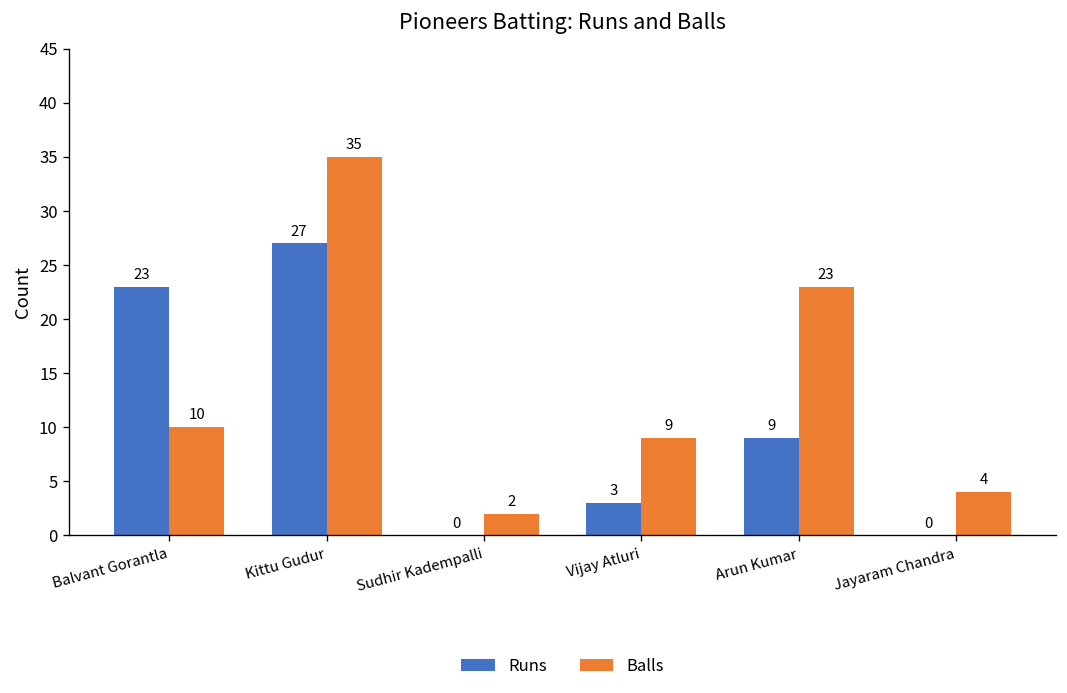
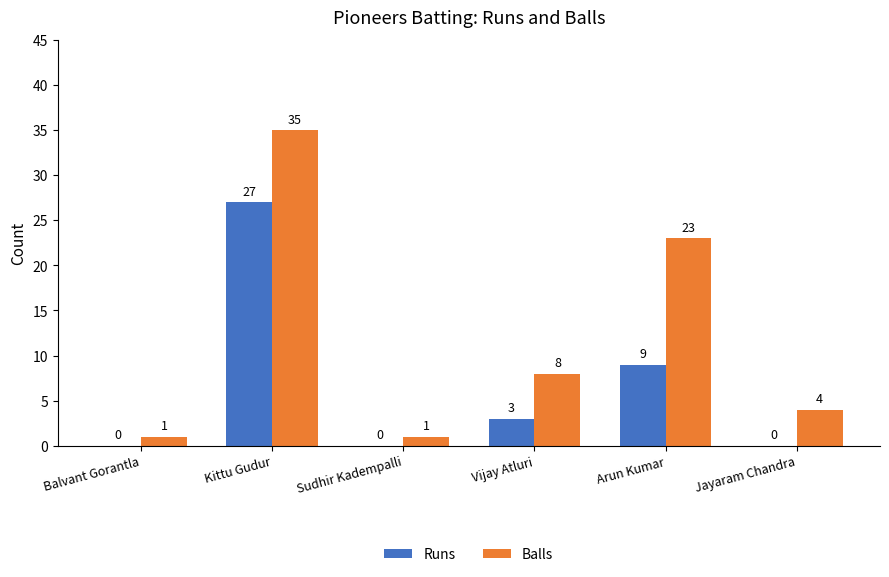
Runs, Balvant Gorantla: 23 -> 0
Balls, Balvant Gorantla: 10 -> 1
Balls, Sudhir Kadempalli: 2 -> 1
Balls, Vijay Atluri: 9 -> 8
